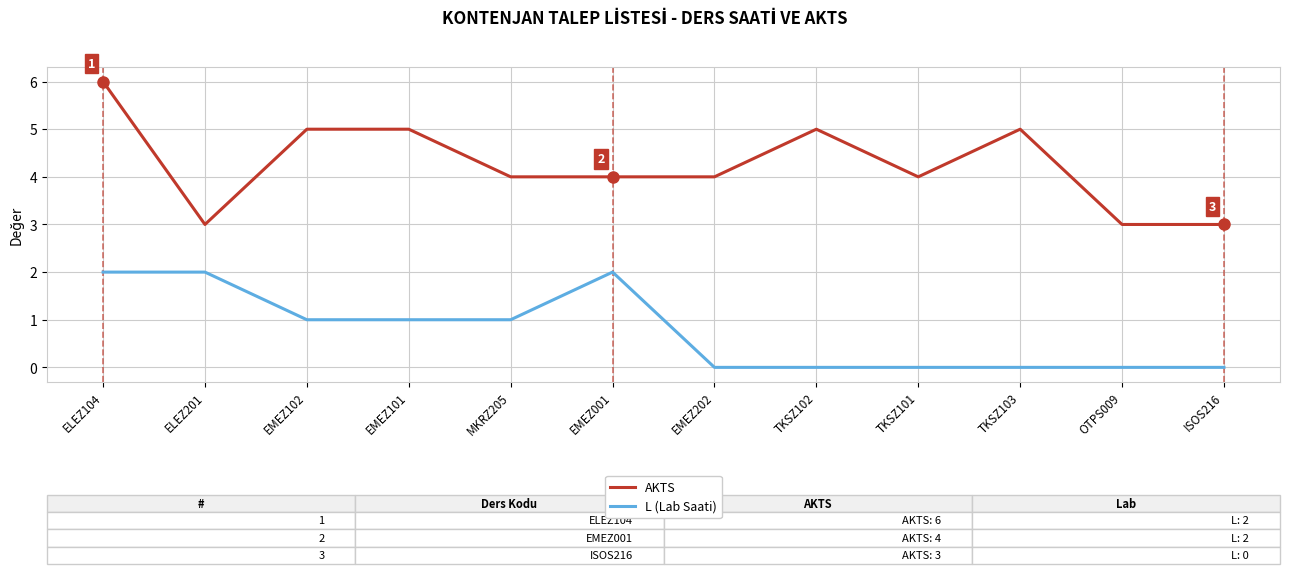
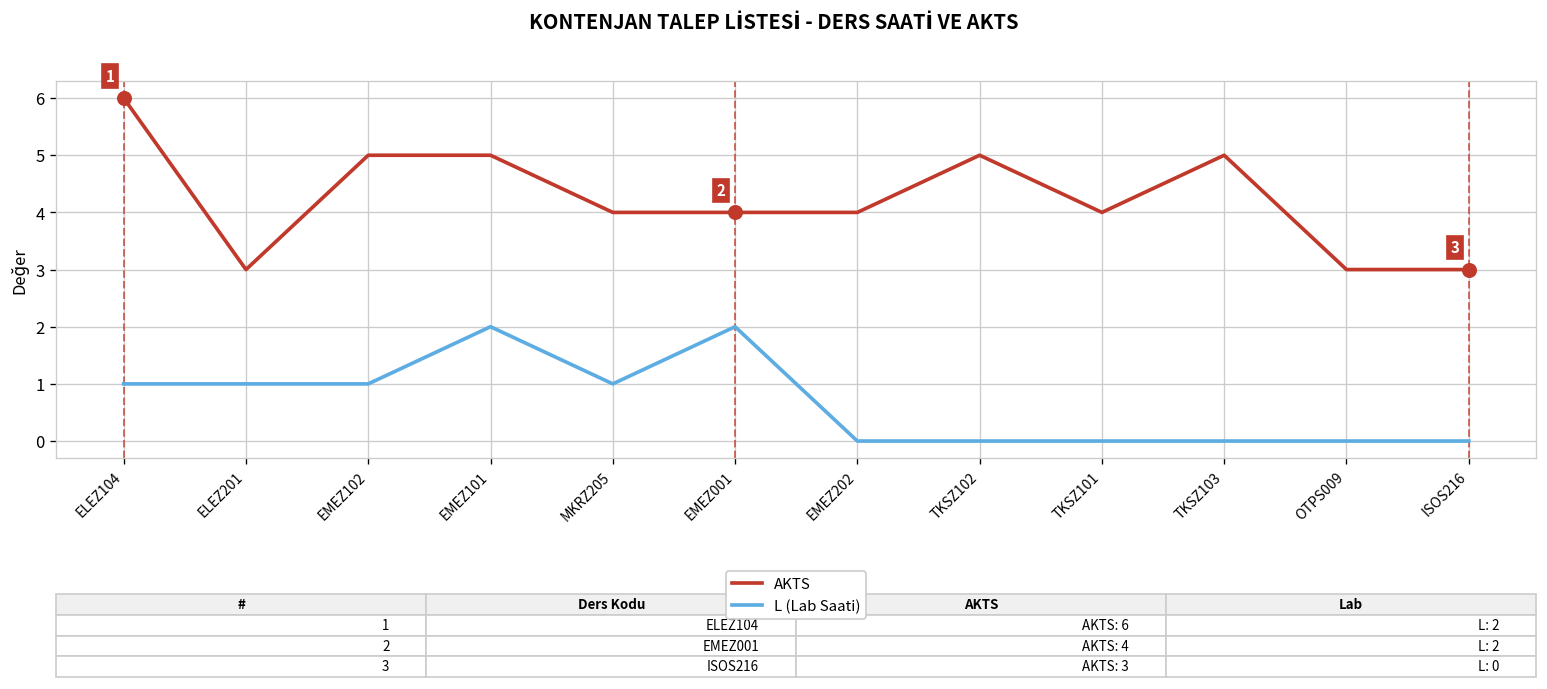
L (Lab Saati), ELEZ104: 2 -> 1
L (Lab Saati), ELEZ201: 2 -> 1
L (Lab Saati), EMEZ101: 1 -> 2
